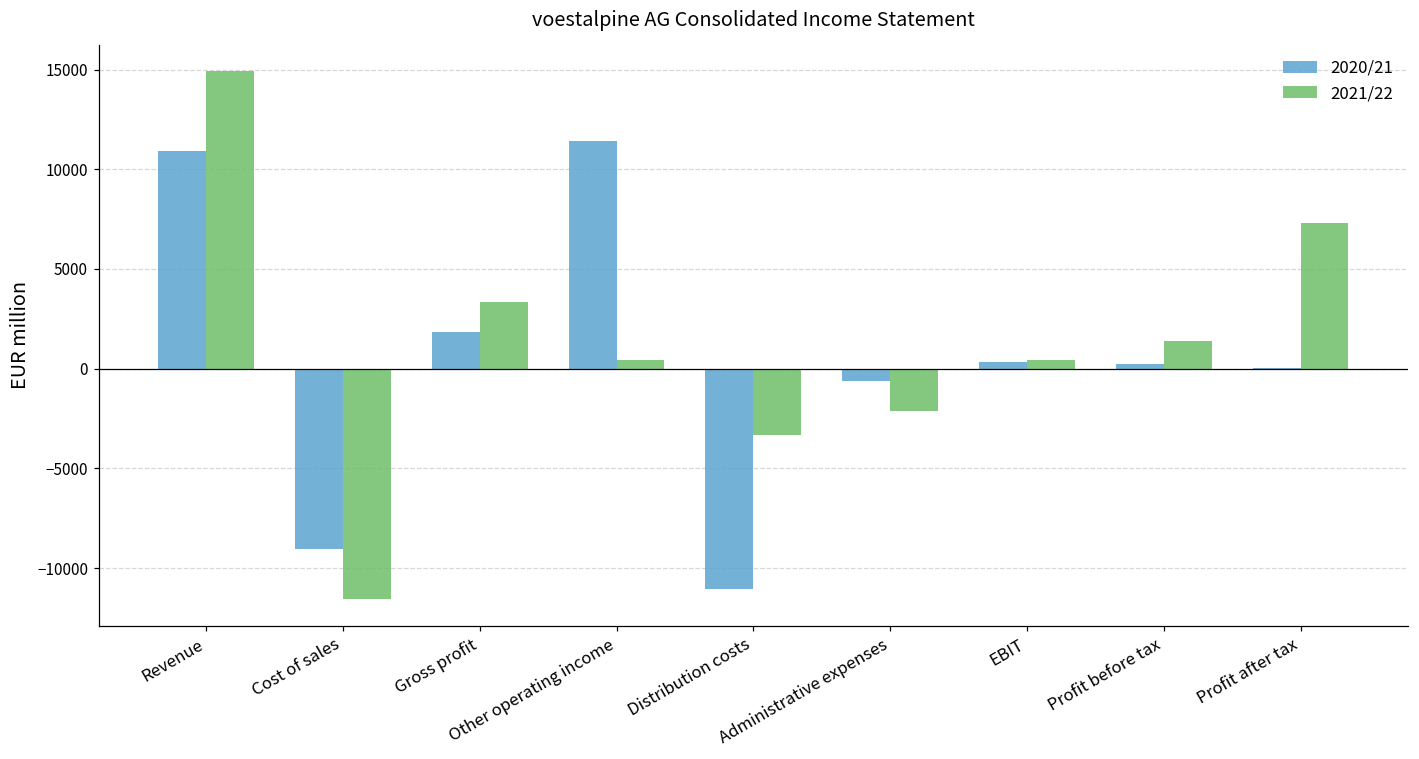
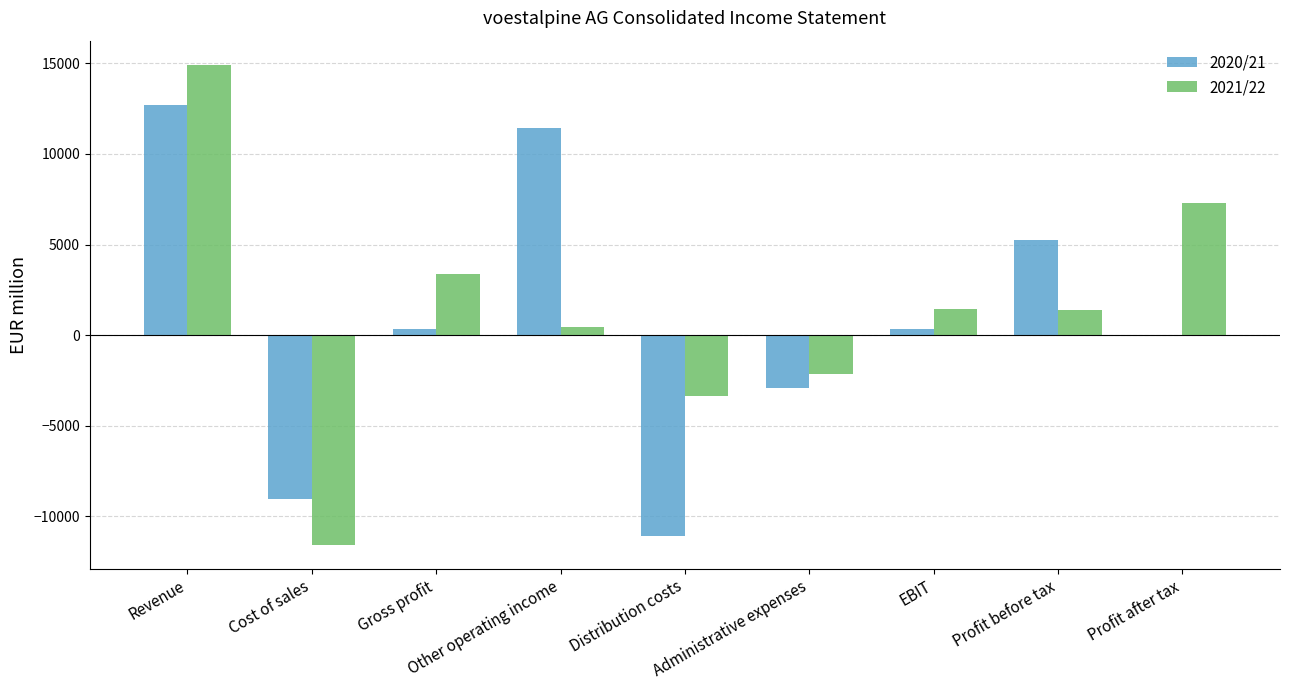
2020/21, Revenue: 10900 -> 12700
2020/21, Gross profit: 1800 -> 400
2020/21, Administrative expenses: -600 -> -2900
2021/22, EBIT: 400 -> 1500
2020/21, Profit before tax: 200 -> 5200
